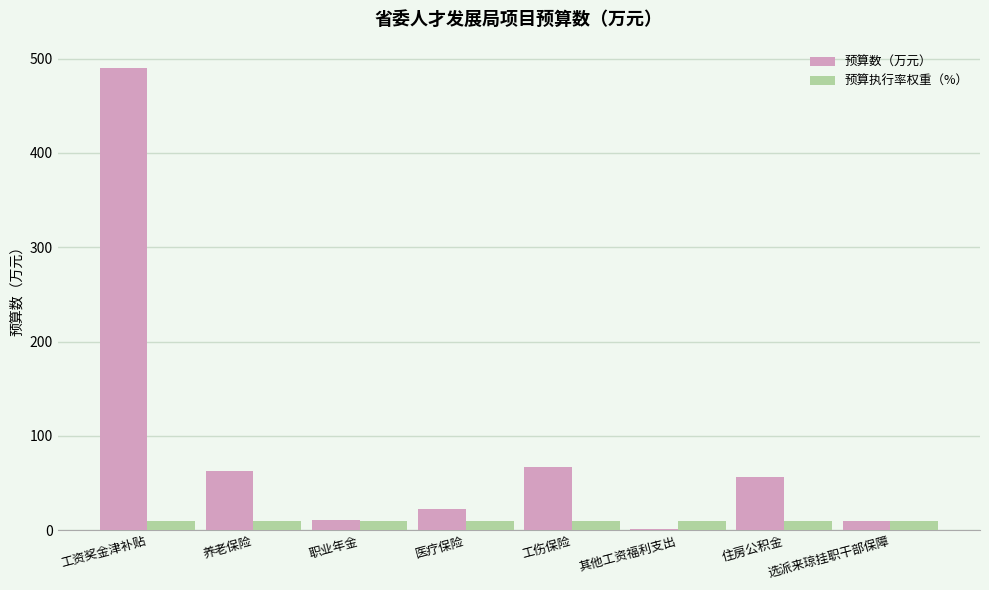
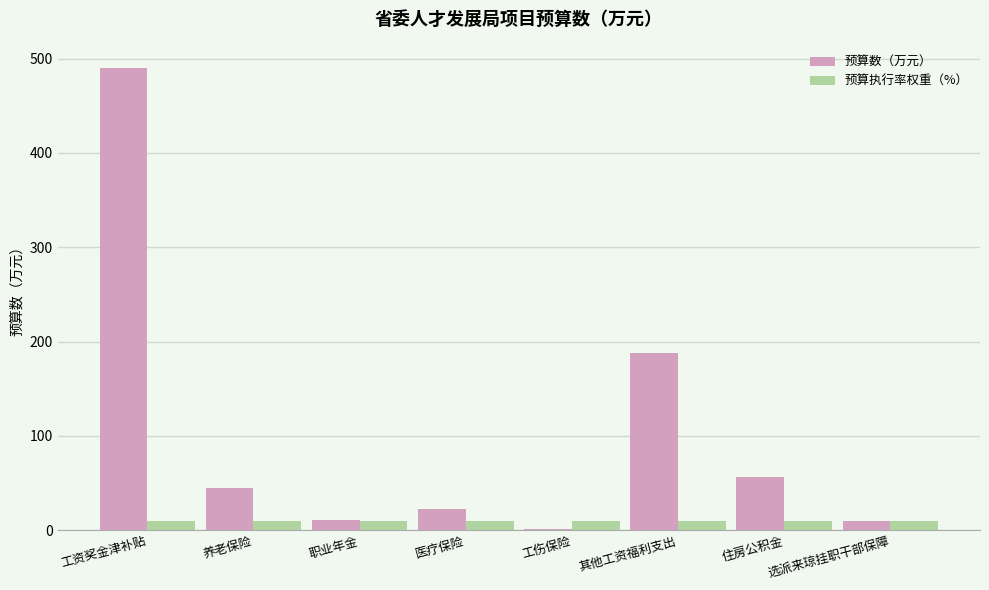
预算数（万元）, 养老保险: 60 -> 40
预算数（万元）, 工伤保险: 70 -> 0
预算数（万元）, 其他工资福利支出: 0 -> 190
